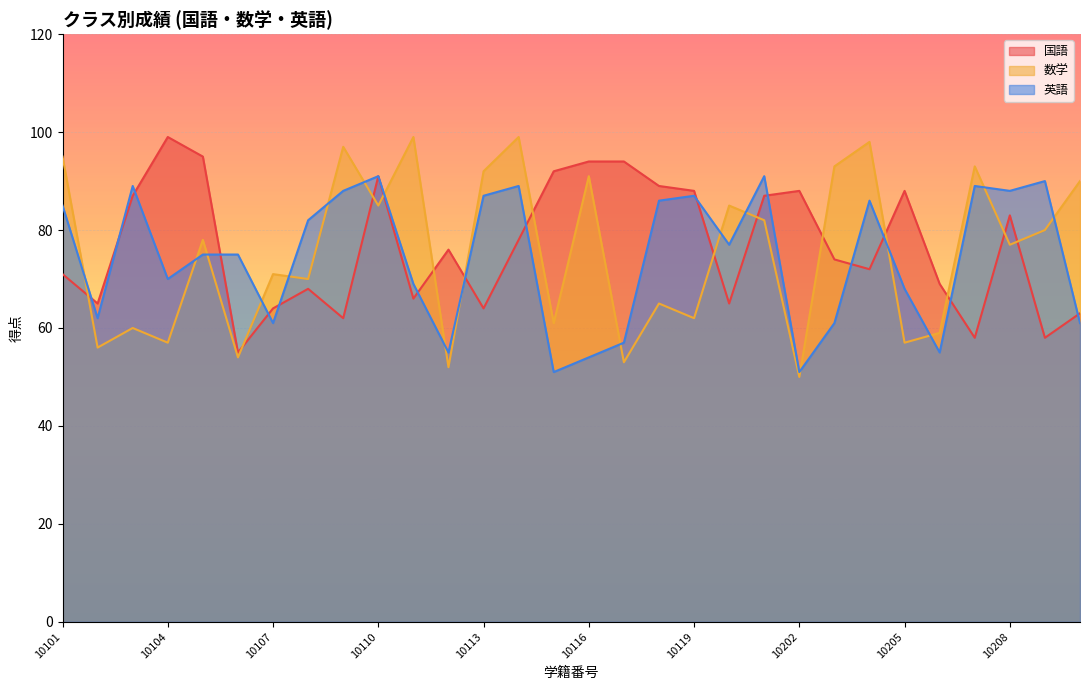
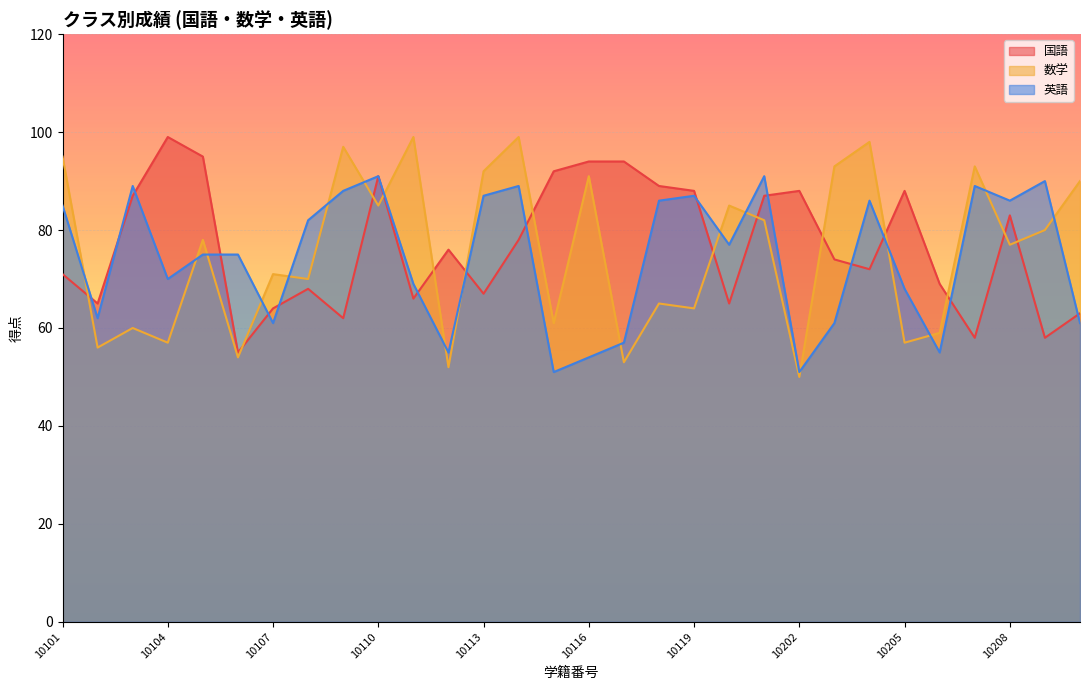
国語, 10113: 64 -> 67
数学, 10119: 62 -> 64
英語, 10208: 88 -> 86
